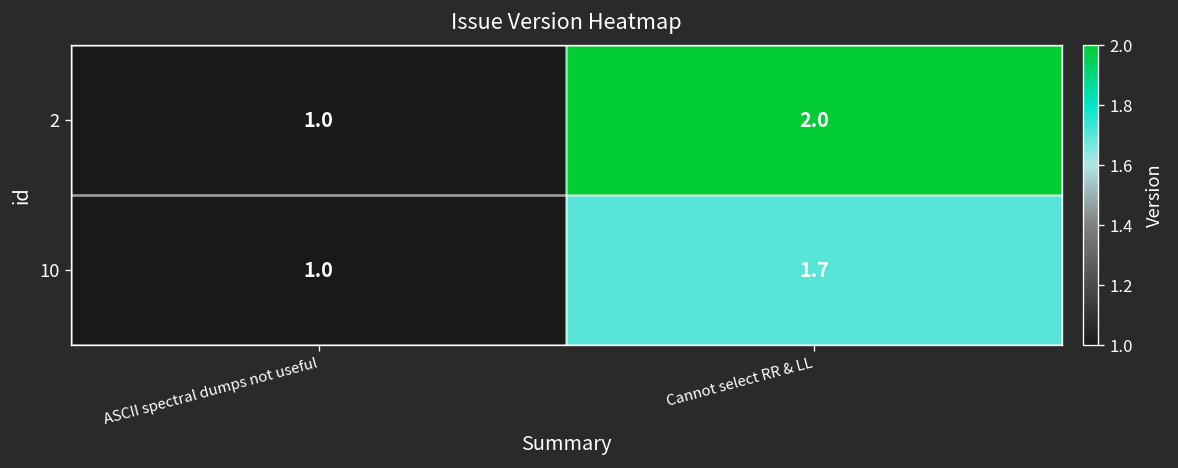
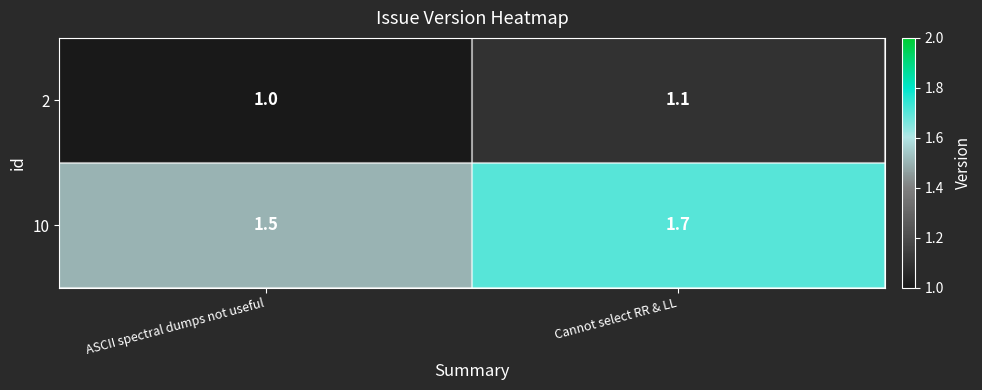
2, Cannot select RR & LL: 2.0 -> 1.1
10, ASCII spectral dumps not useful: 1.0 -> 1.5
